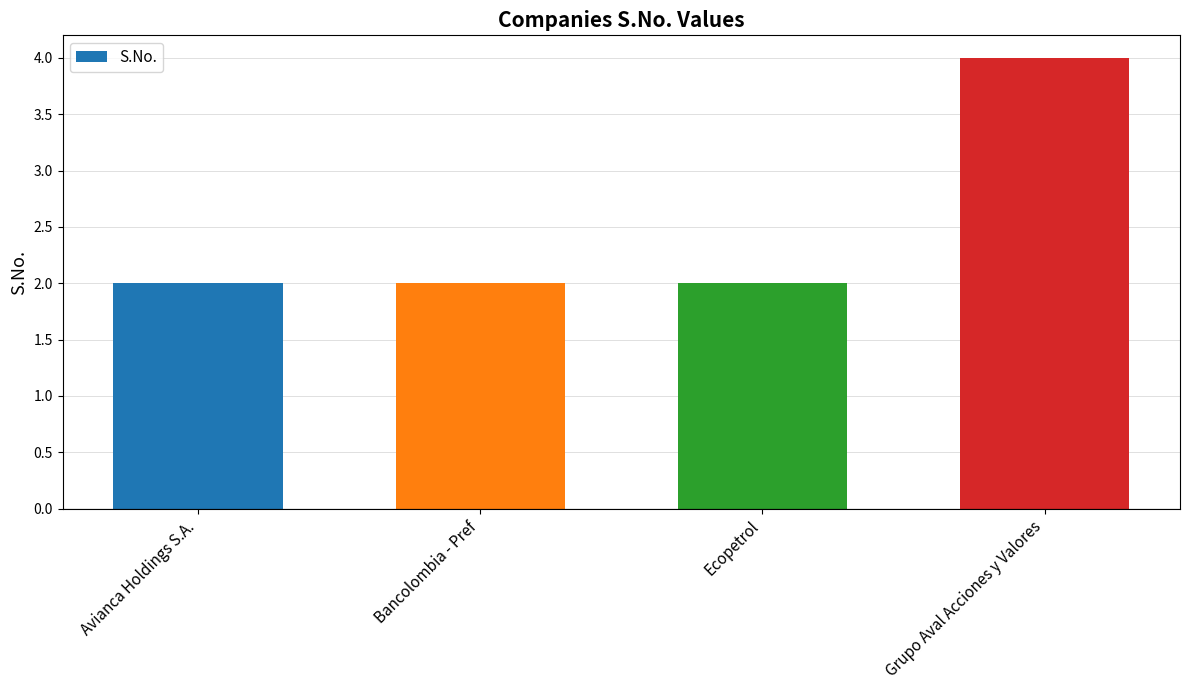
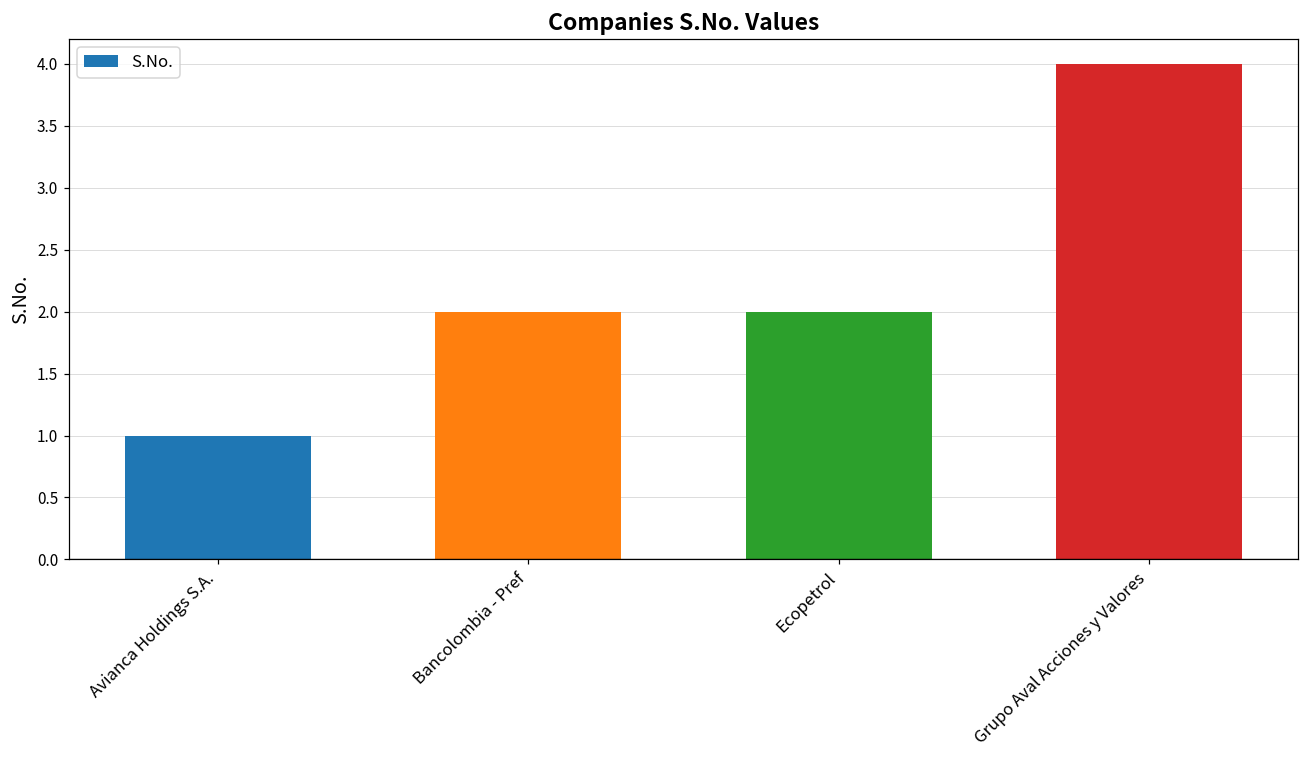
Avianca Holdings S.A.: 2 -> 1
